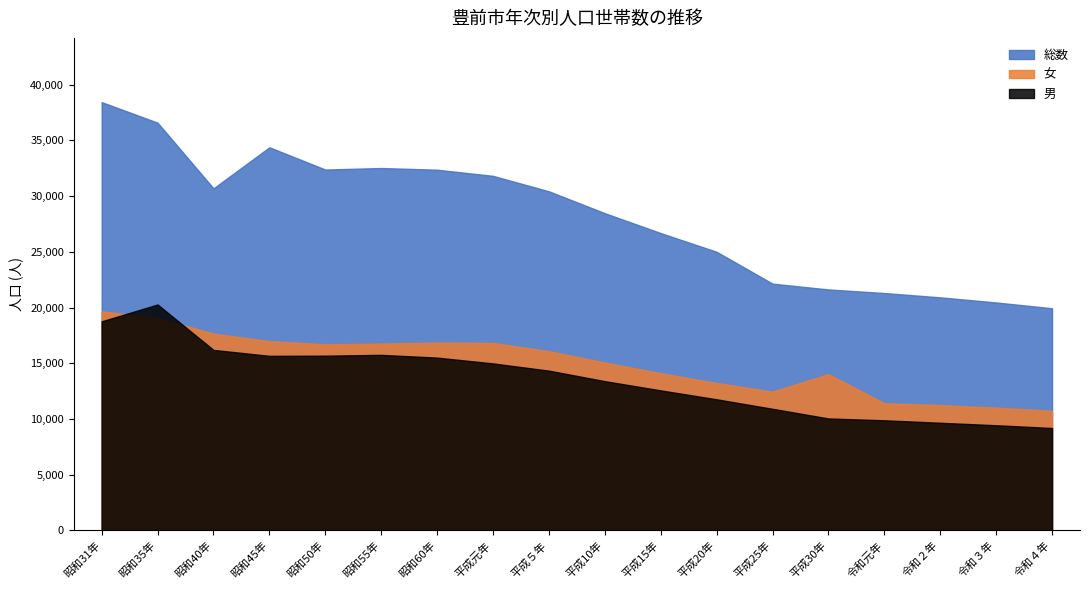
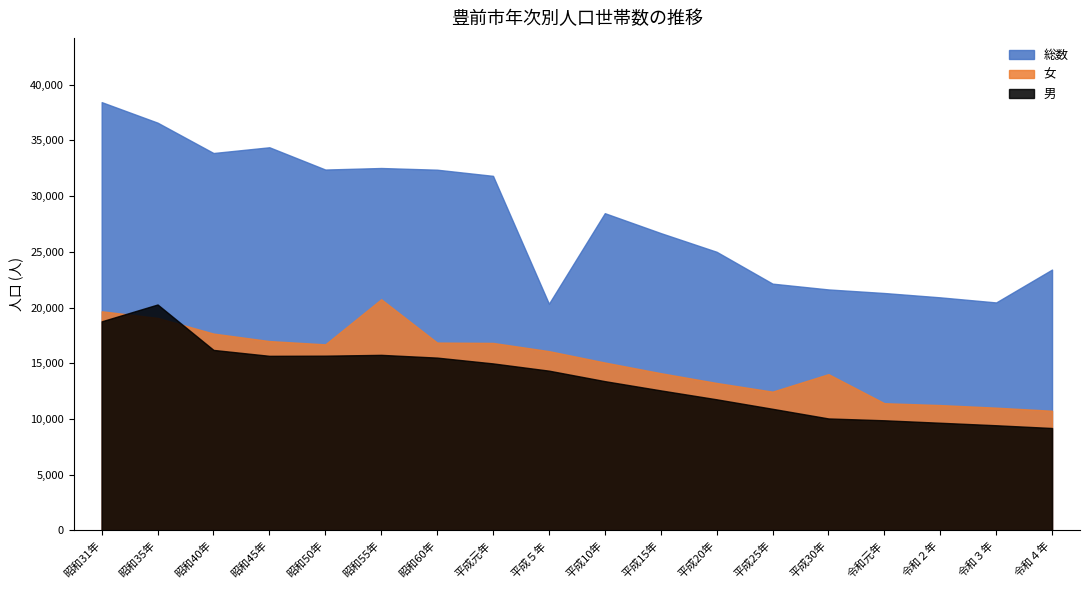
総数, 昭和40年: 30,700 -> 33,900
女, 昭和55年: 16,800 -> 20,700
総数, 平成５年: 30,400 -> 20,300
総数, 令和４年: 19,900 -> 23,400
